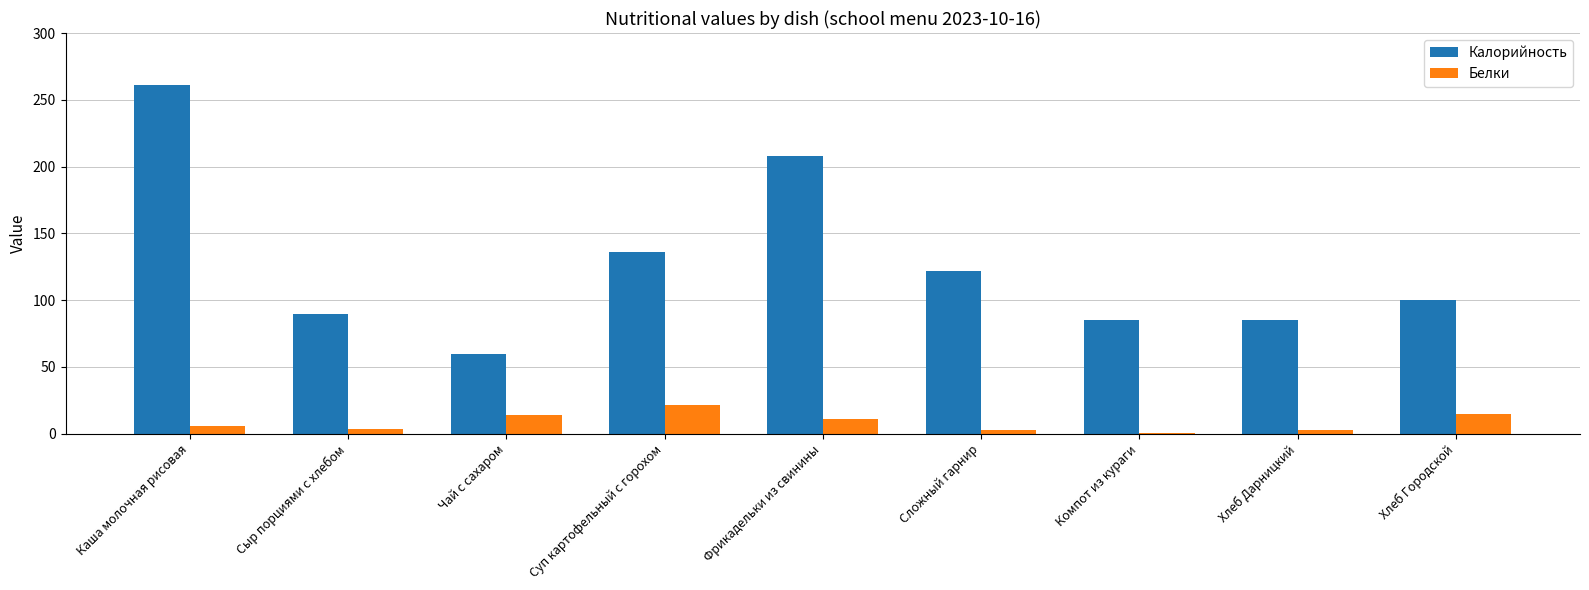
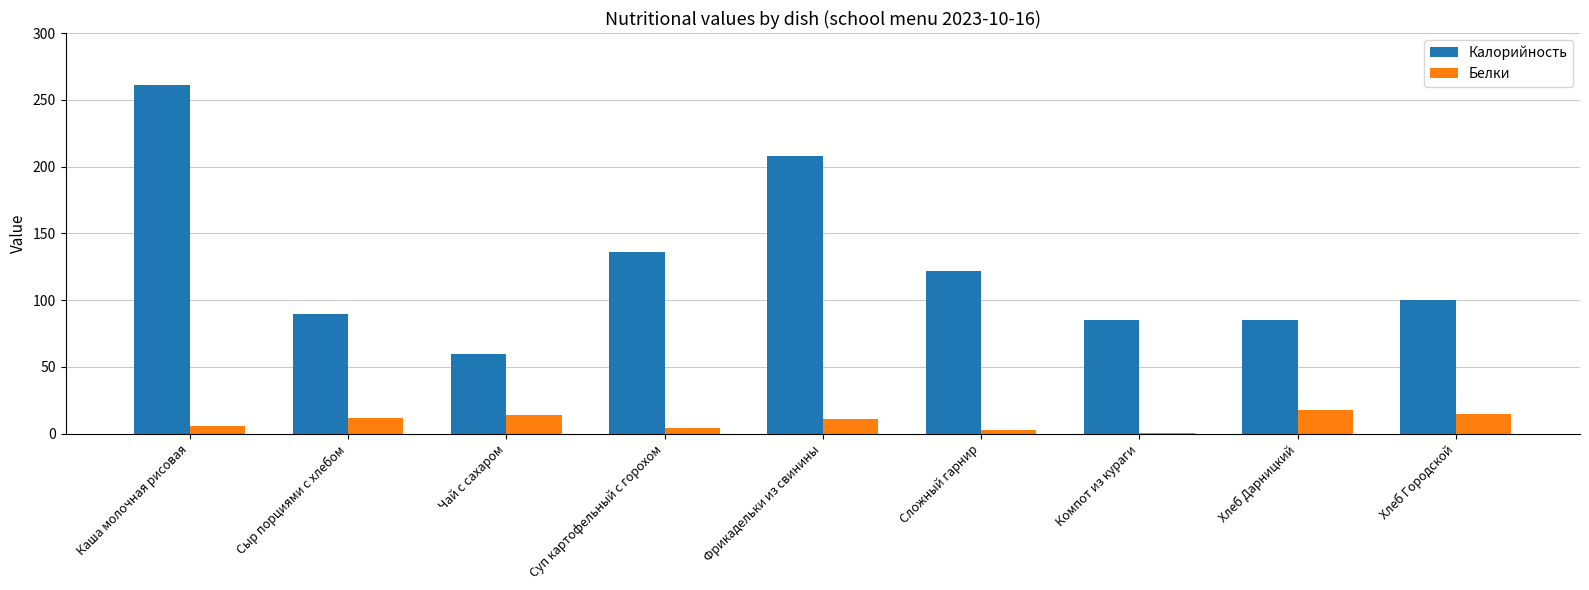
Белки, Сыр порциями с хлебом: 4 -> 12
Белки, Суп картофельный с горохом: 22 -> 4
Белки, Хлеб Дарницкий: 3 -> 18
